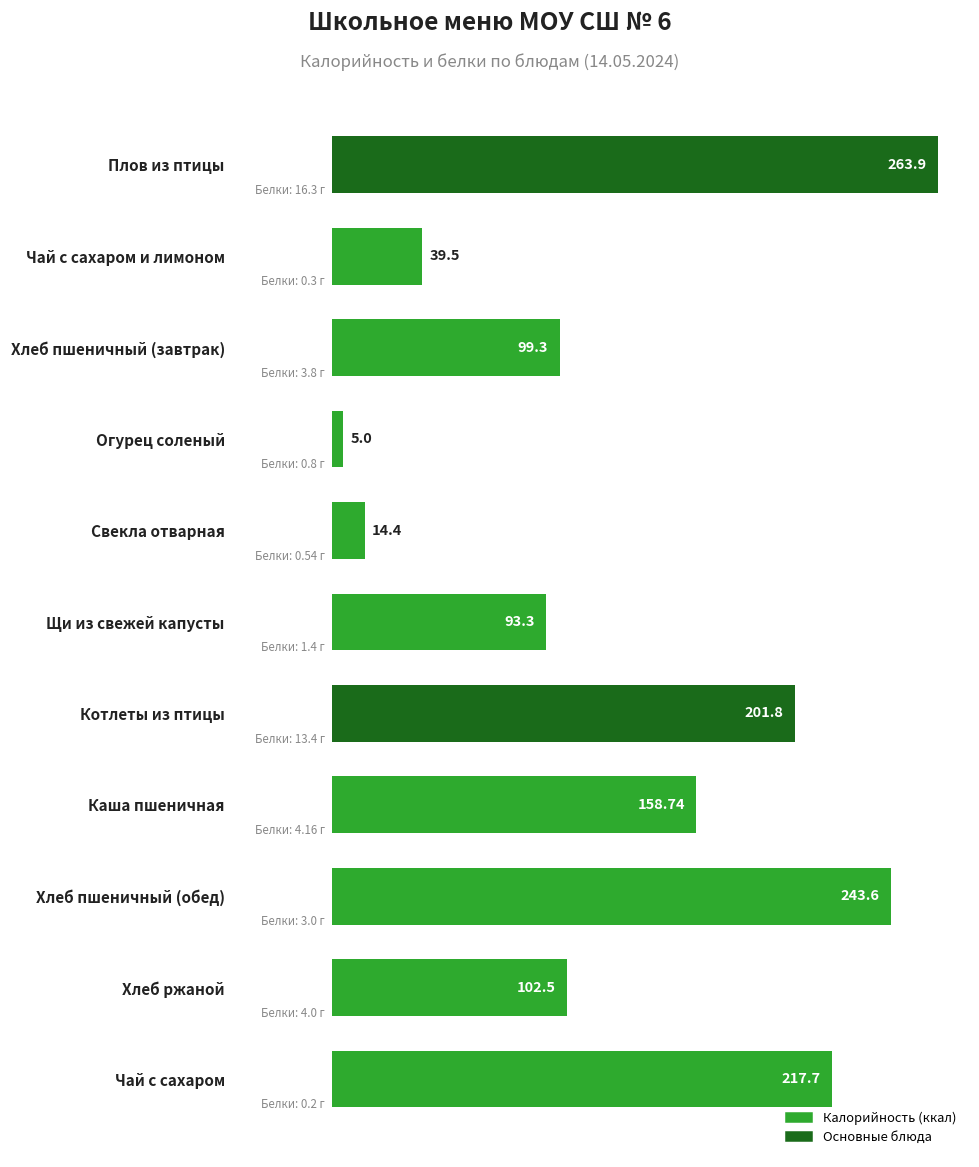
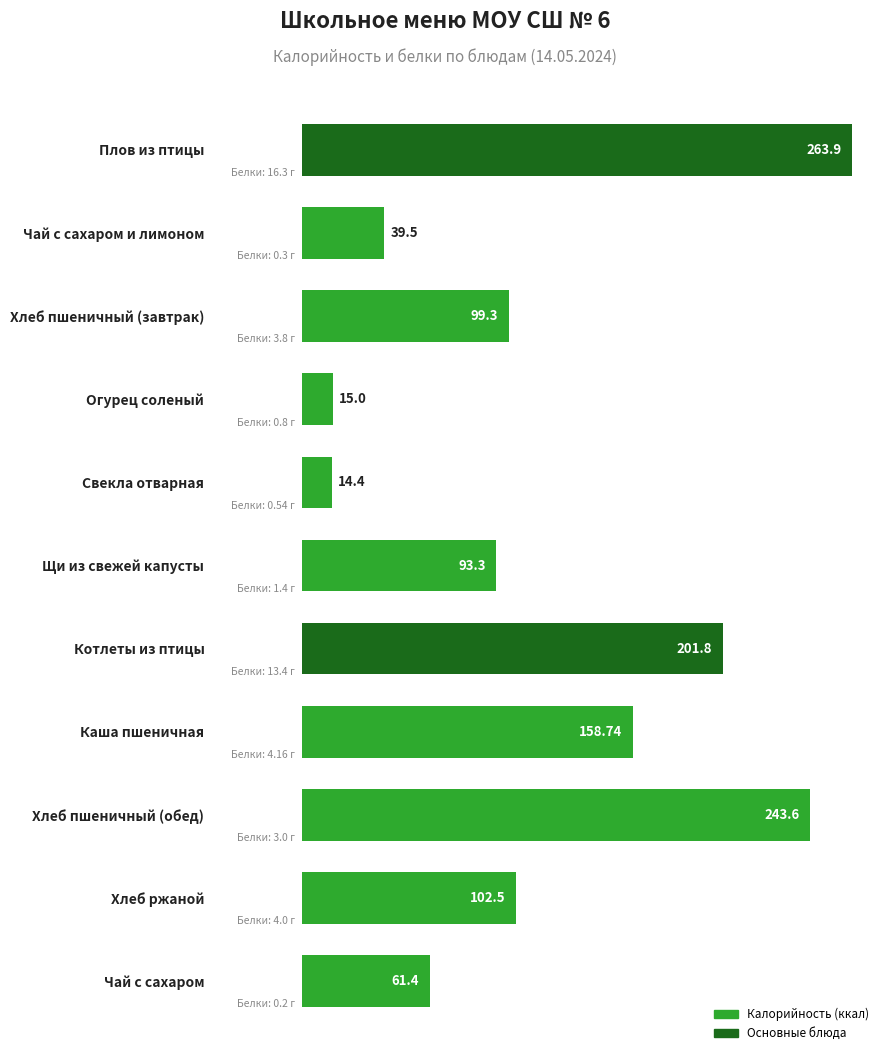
Огурец соленый: 5.0 -> 15.0
Чай с сахаром: 217.7 -> 61.4
